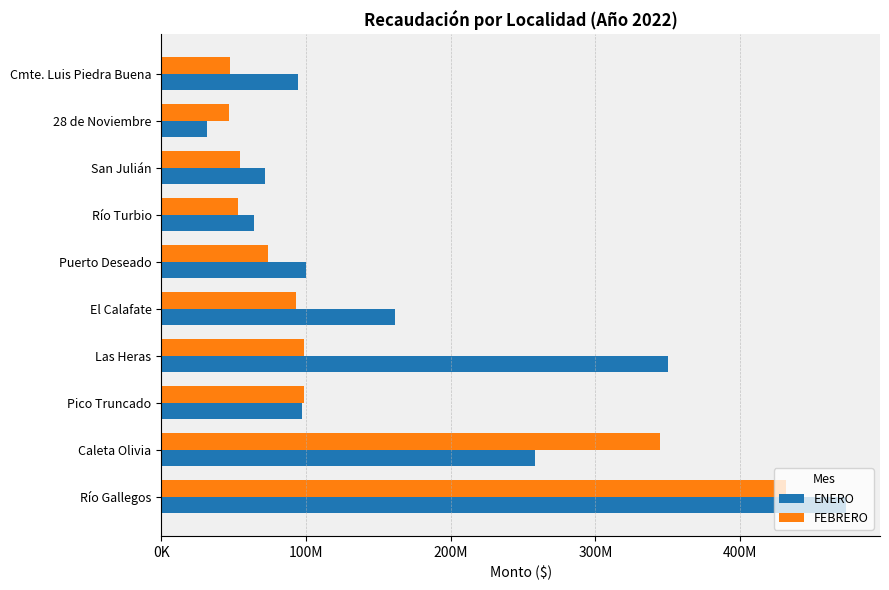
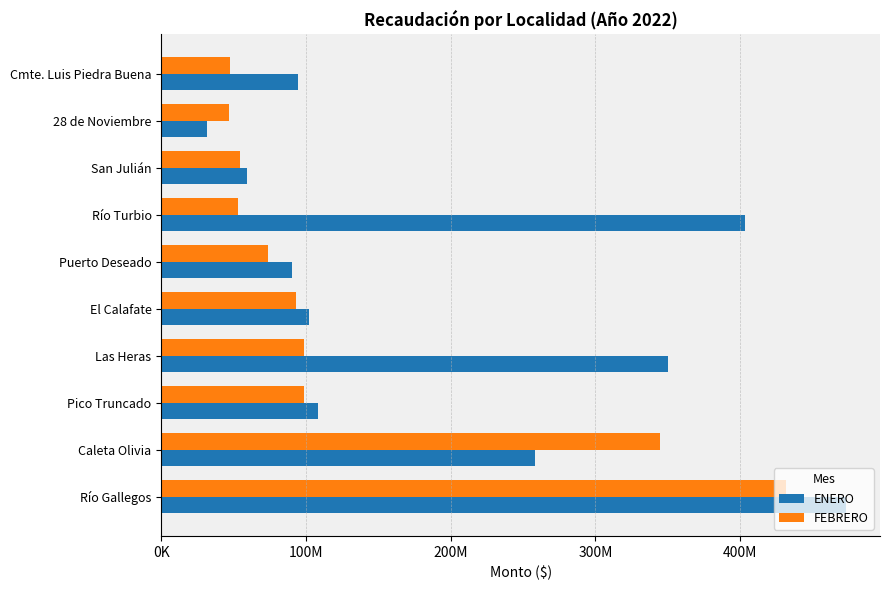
ENERO, San Julián: 72000000 -> 60000000
ENERO, Río Turbio: 64000000 -> 404000000
ENERO, Puerto Deseado: 100000000 -> 90000000
ENERO, El Calafate: 162000000 -> 102000000
ENERO, Pico Truncado: 97000000 -> 108000000
